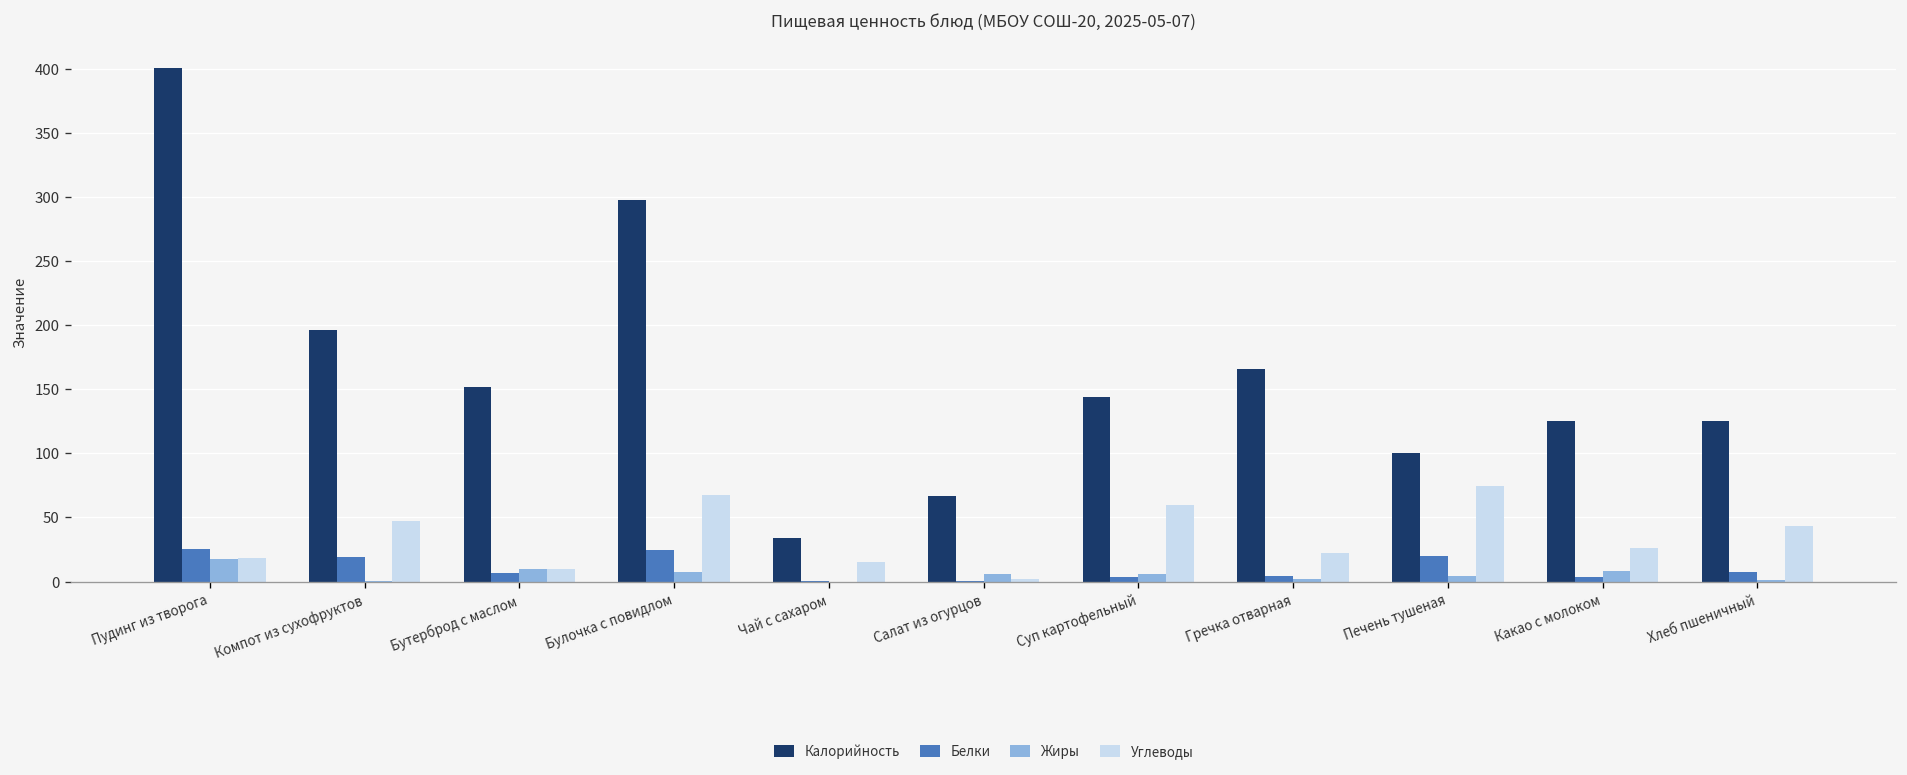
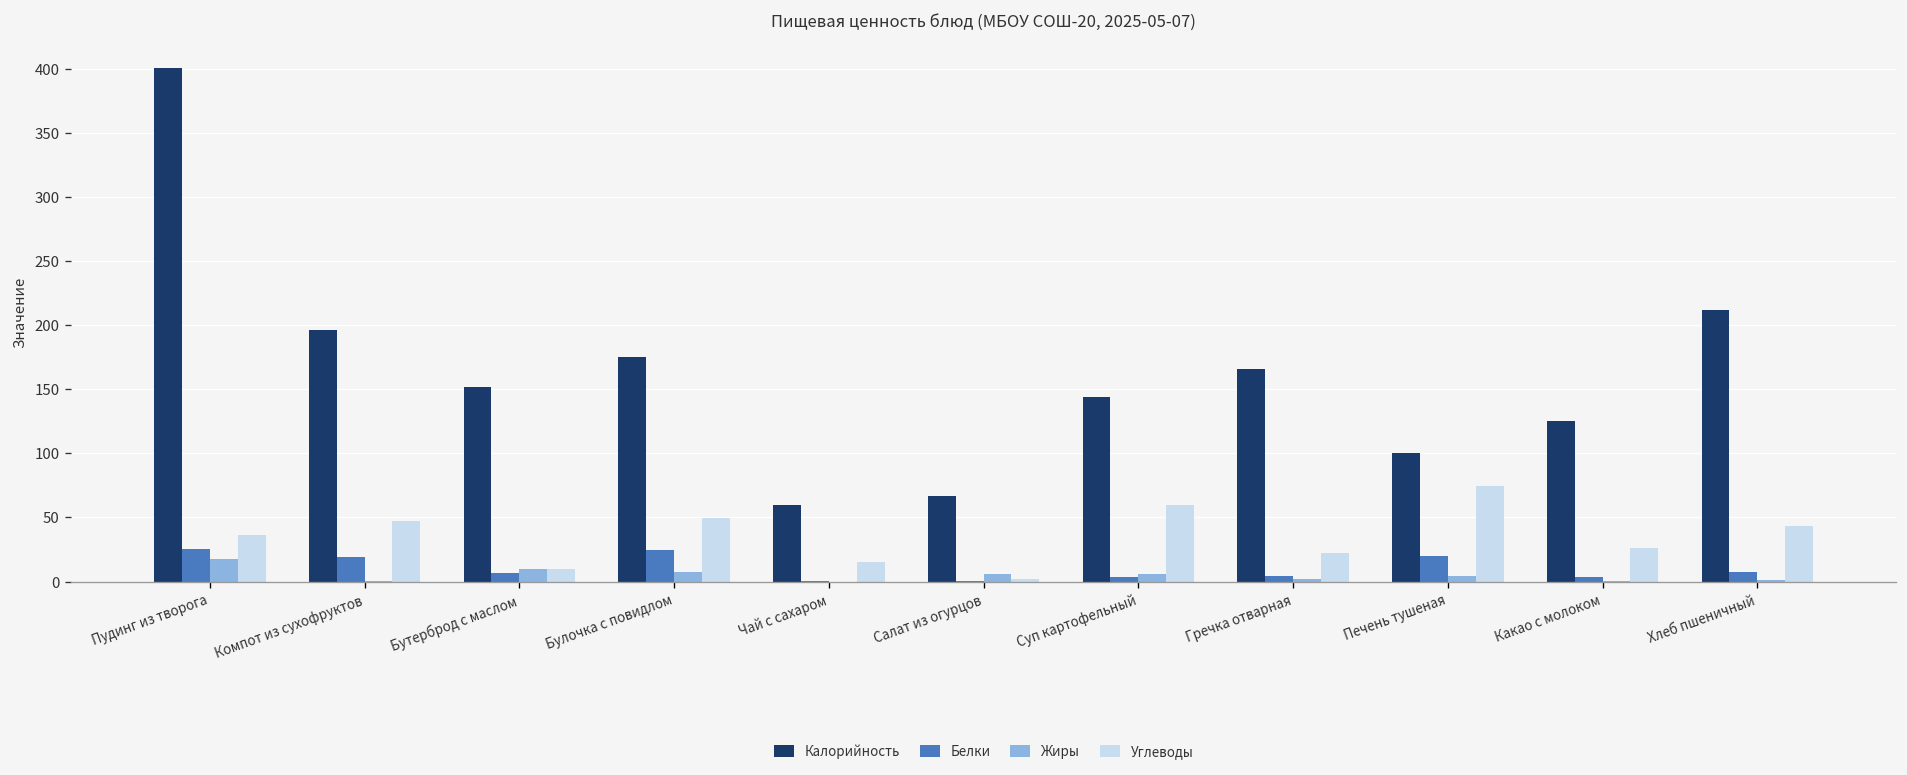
Углеводы, Пудинг из творога: 18 -> 36
Калорийность, Булочка с повидлом: 298 -> 175
Углеводы, Булочка с повидлом: 67 -> 49
Калорийность, Чай с сахаром: 34 -> 60
Жиры, Какао с молоком: 8 -> 1
Калорийность, Хлеб пшеничный: 126 -> 212
